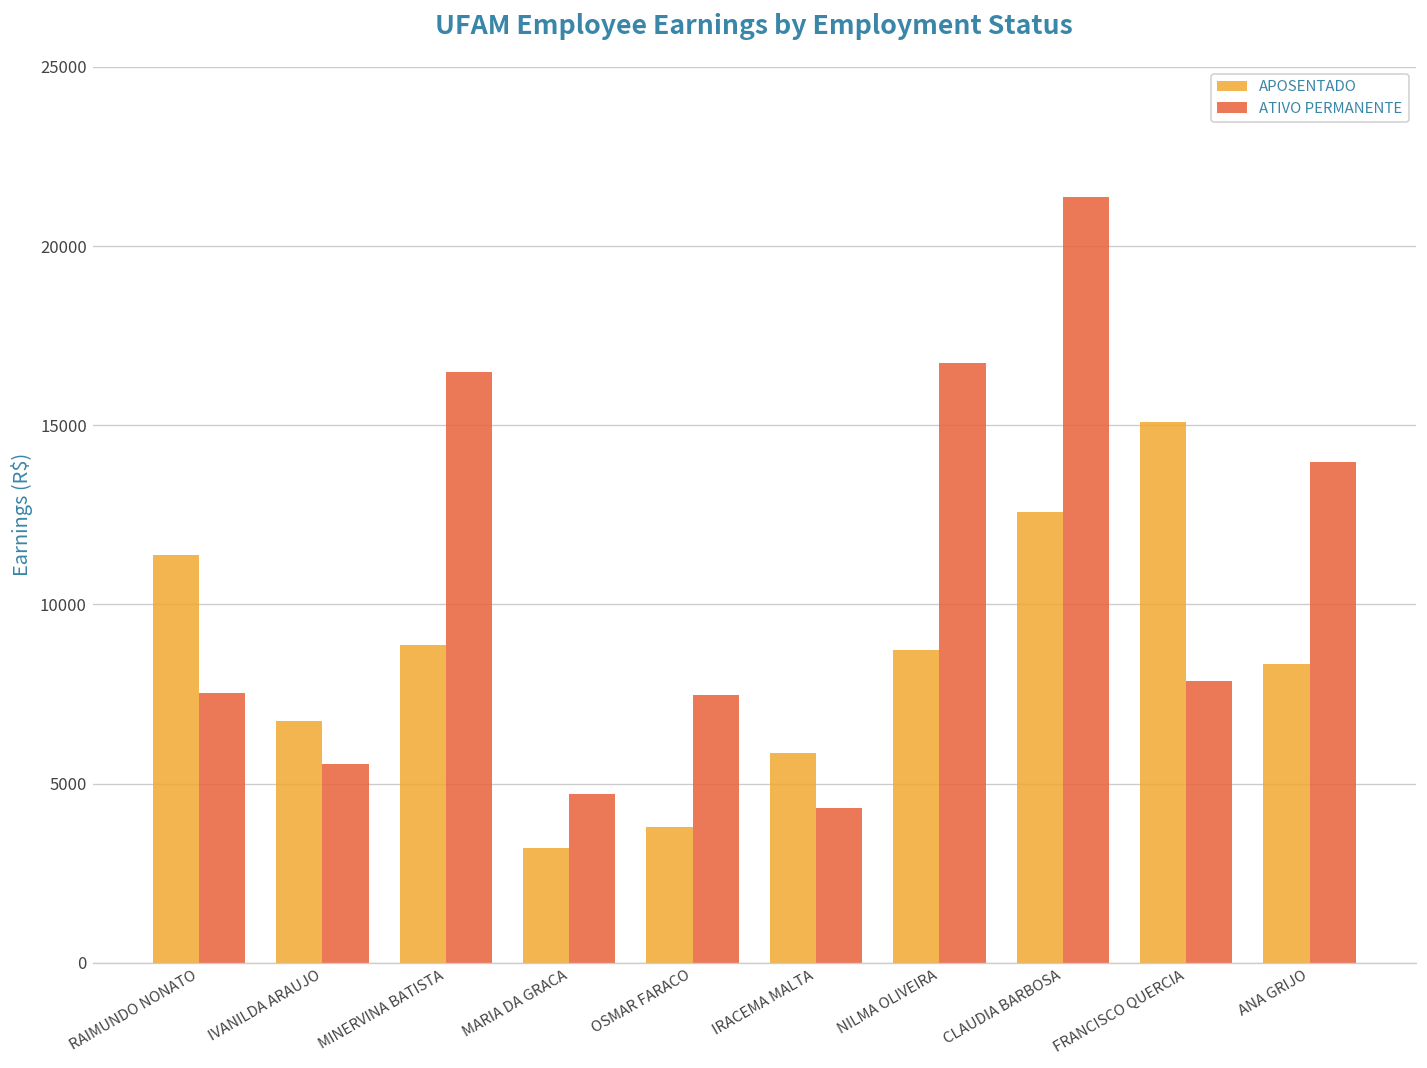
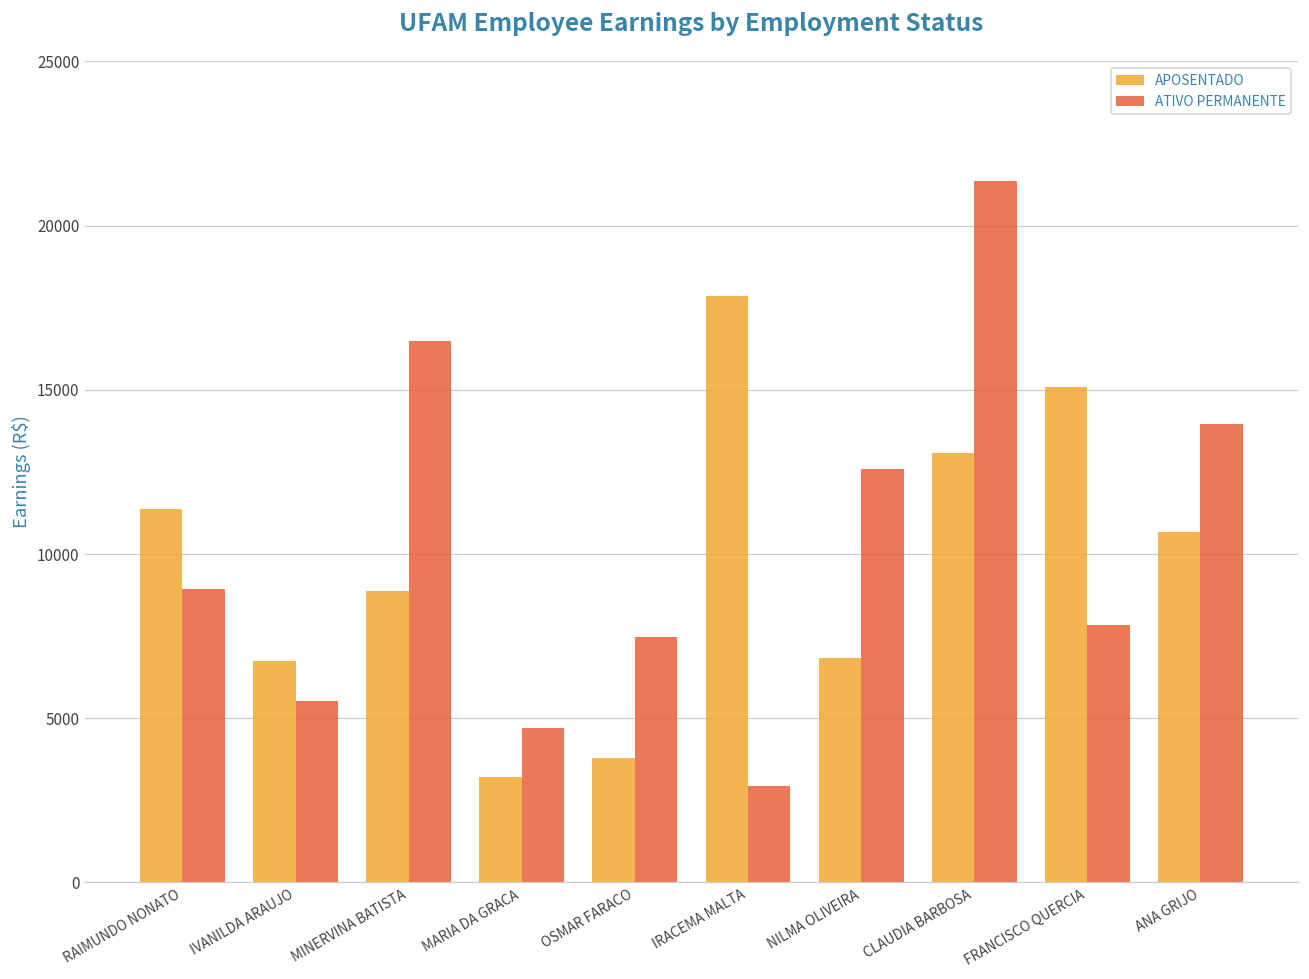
ATIVO PERMANENTE, RAIMUNDO NONATO: 7500 -> 8900
APOSENTADO, IRACEMA MALTA: 5900 -> 17800
ATIVO PERMANENTE, IRACEMA MALTA: 4300 -> 2900
APOSENTADO, NILMA OLIVEIRA: 8700 -> 6800
ATIVO PERMANENTE, NILMA OLIVEIRA: 16700 -> 12600
APOSENTADO, CLAUDIA BARBOSA: 12600 -> 13100
APOSENTADO, ANA GRIJO: 8300 -> 10700
